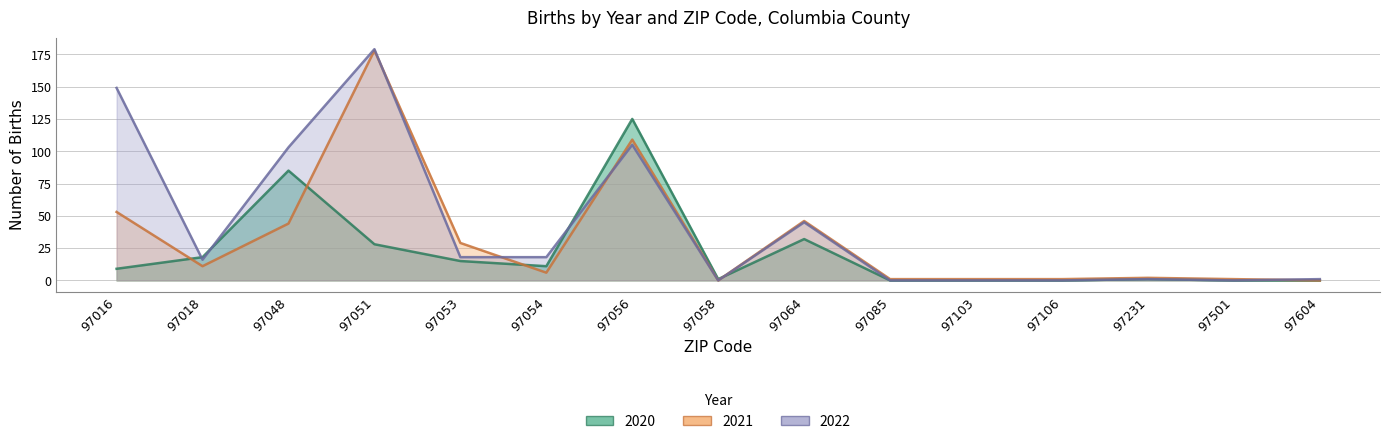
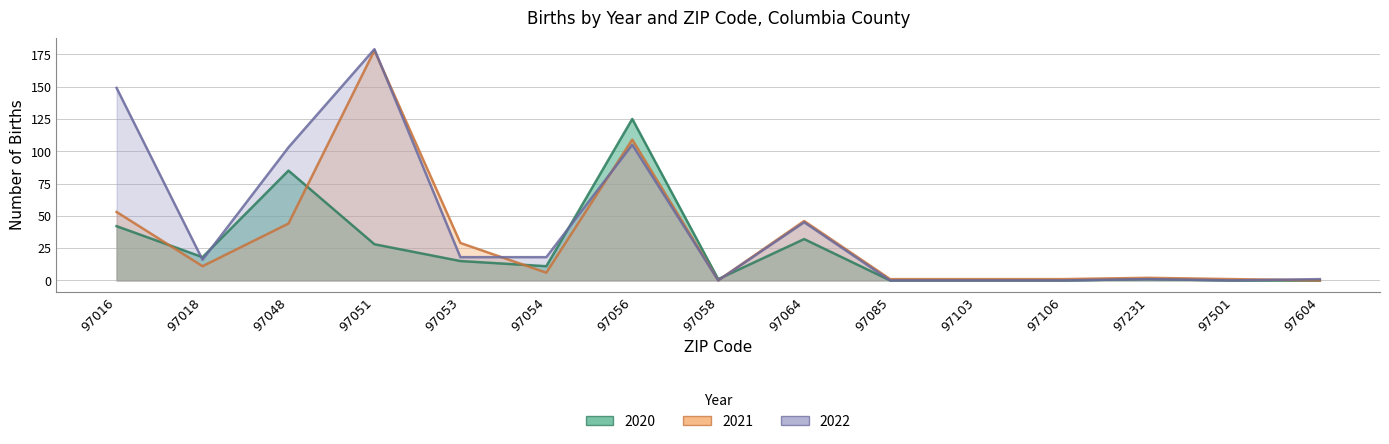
2020, 97016: 9 -> 42
